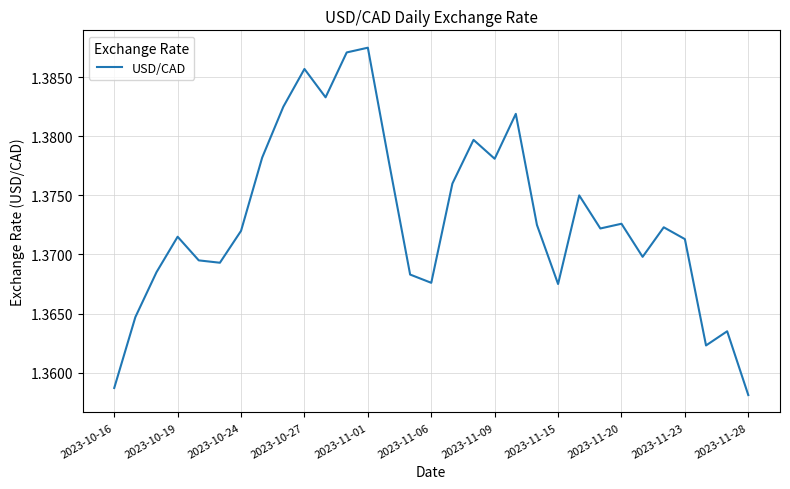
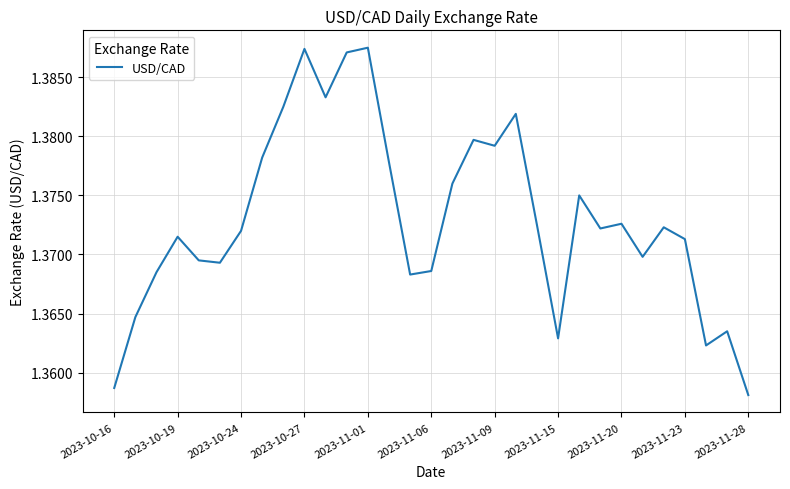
2023-10-27: 1.3857 -> 1.3874
2023-11-06: 1.3676 -> 1.3686
2023-11-09: 1.3781 -> 1.3792
2023-11-15: 1.3675 -> 1.3629
